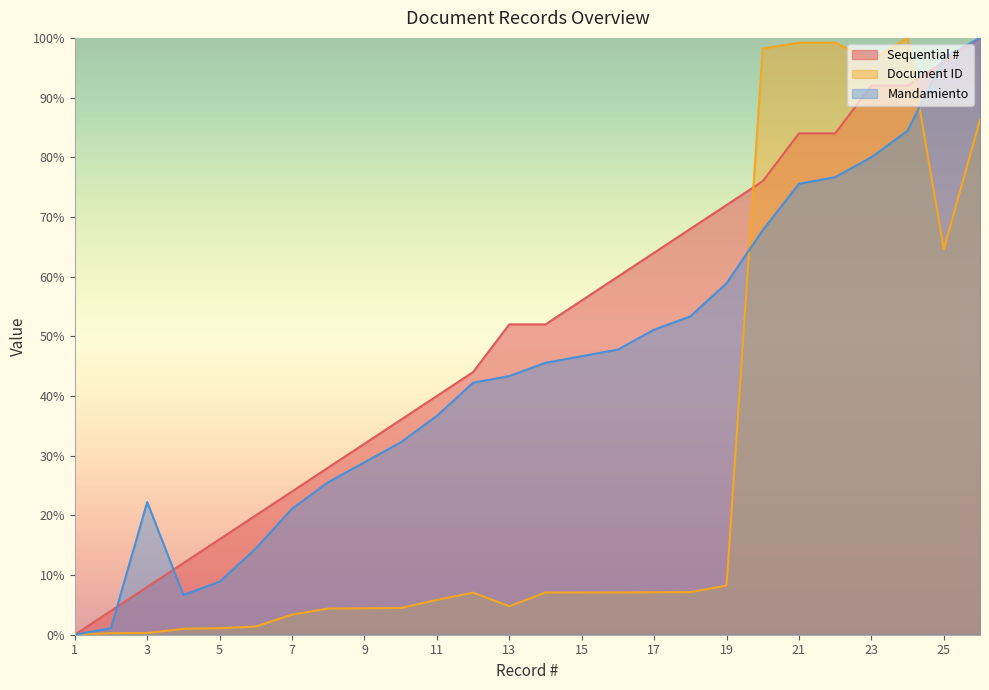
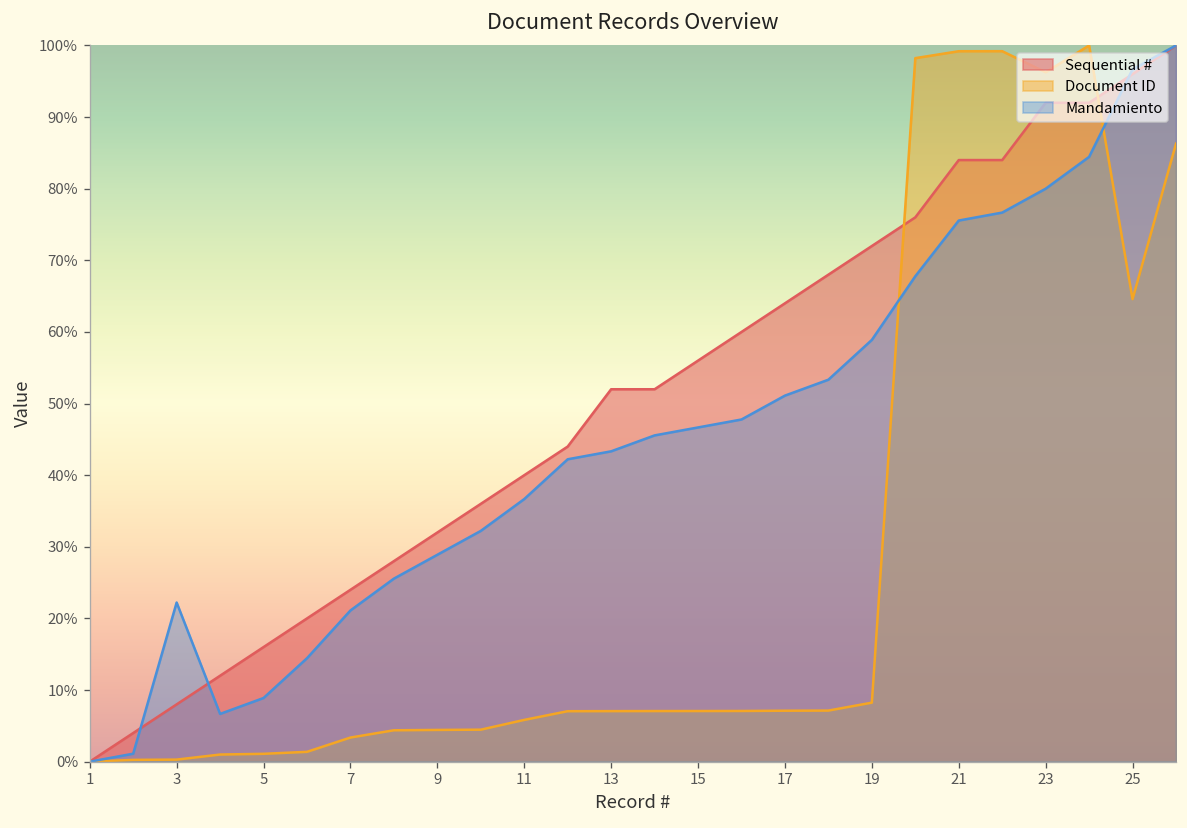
Document ID, 13: 5% -> 7%
